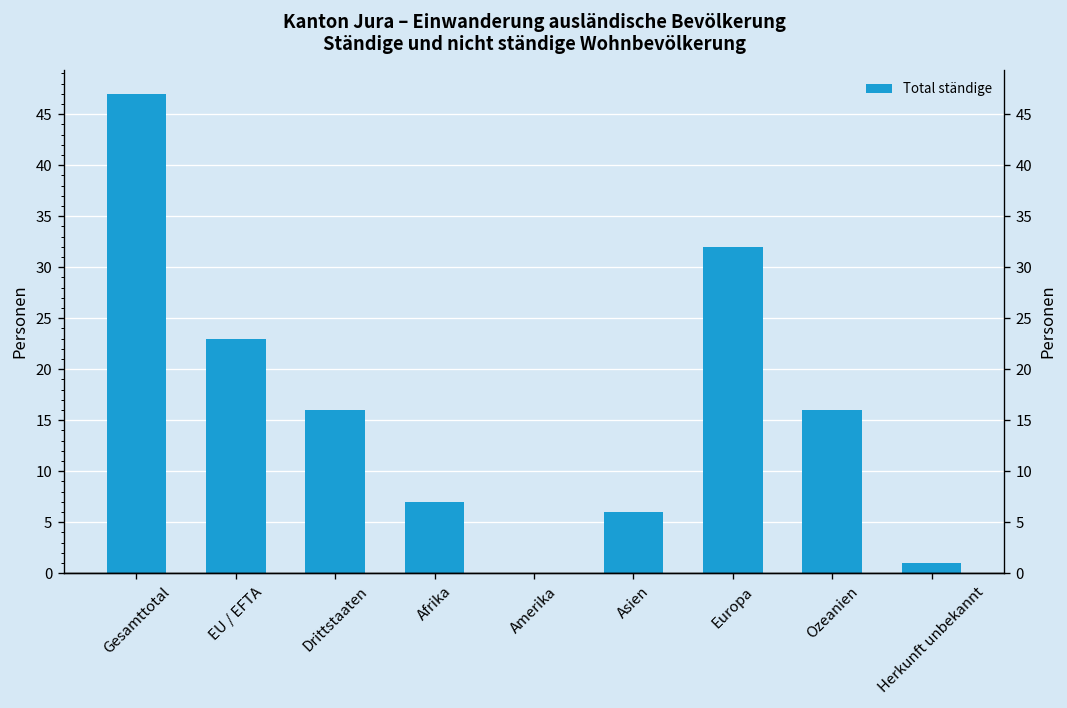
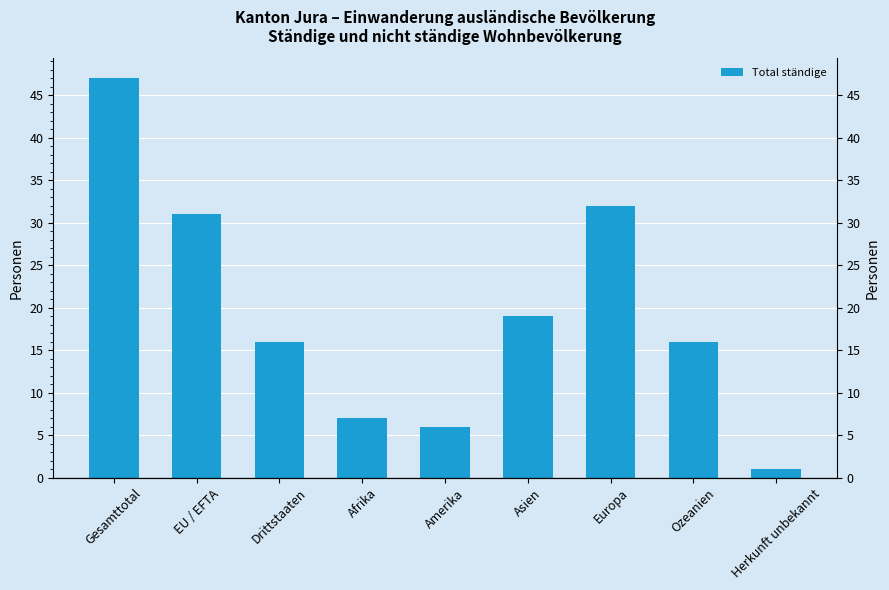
EU / EFTA: 23 -> 31
Amerika: 0 -> 6
Asien: 6 -> 19
